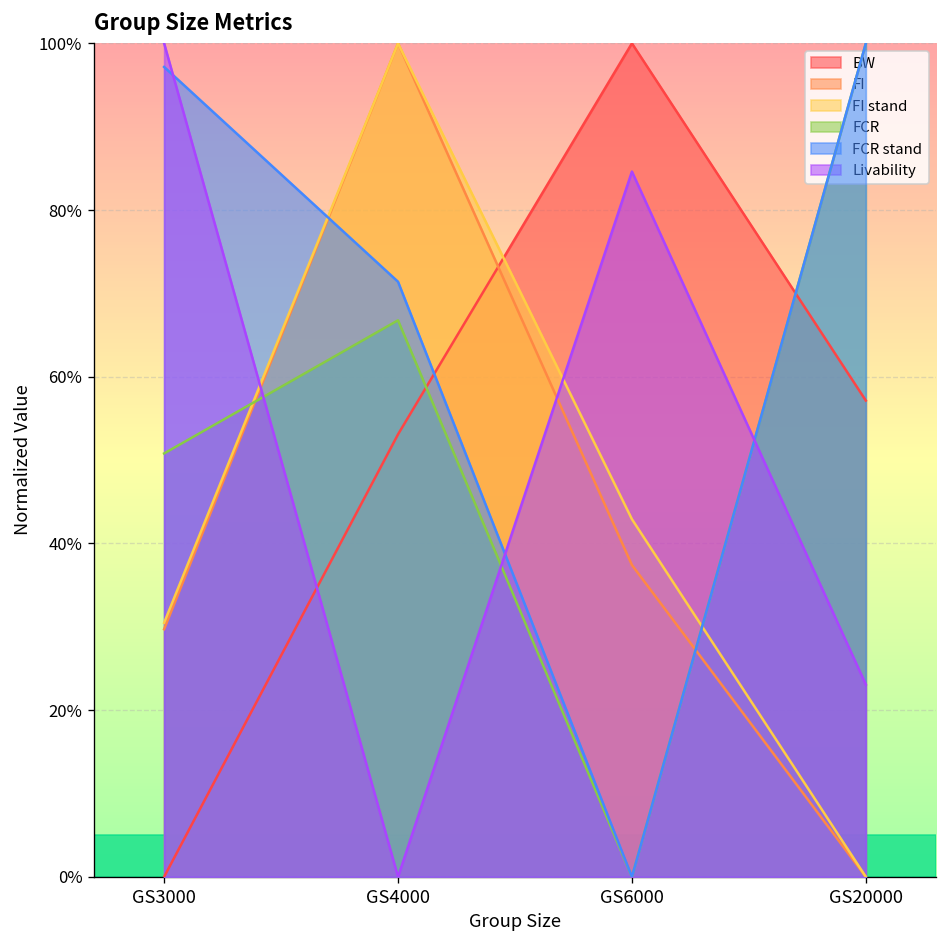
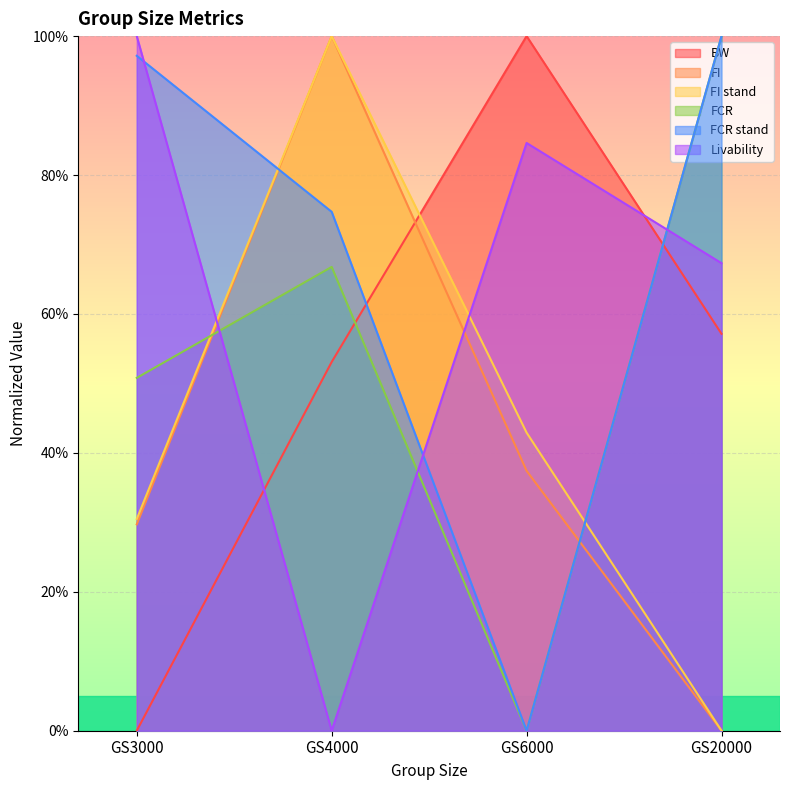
FCR stand, GS4000: 71% -> 75%
Livability, GS20000: 23% -> 67%
